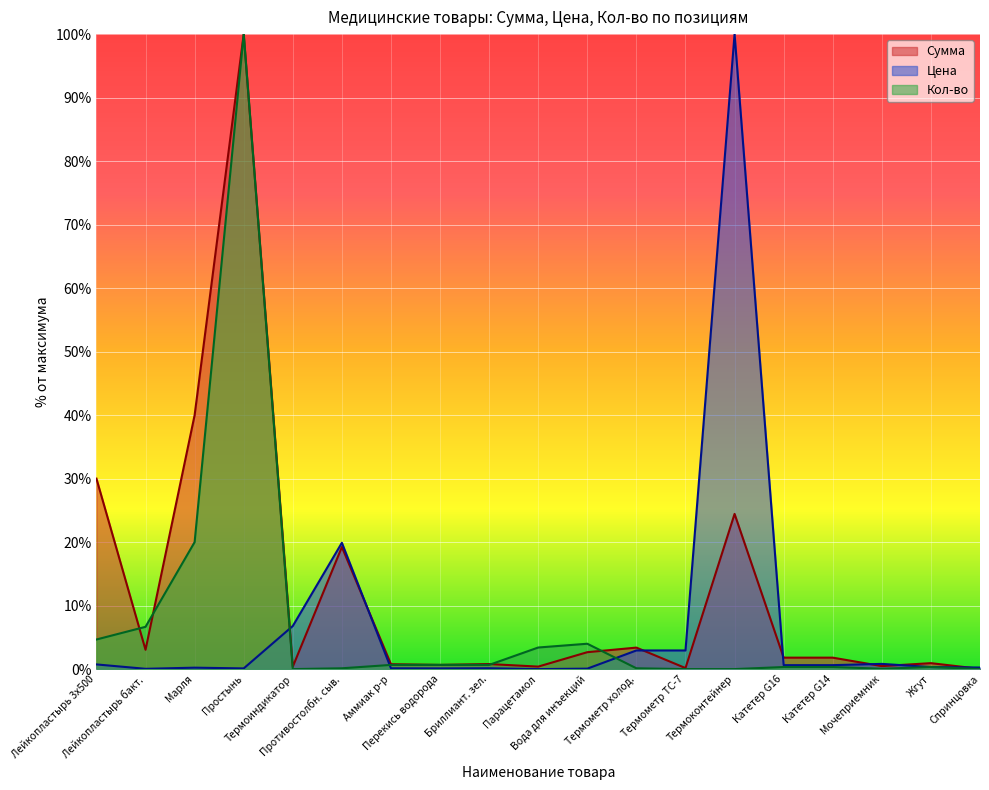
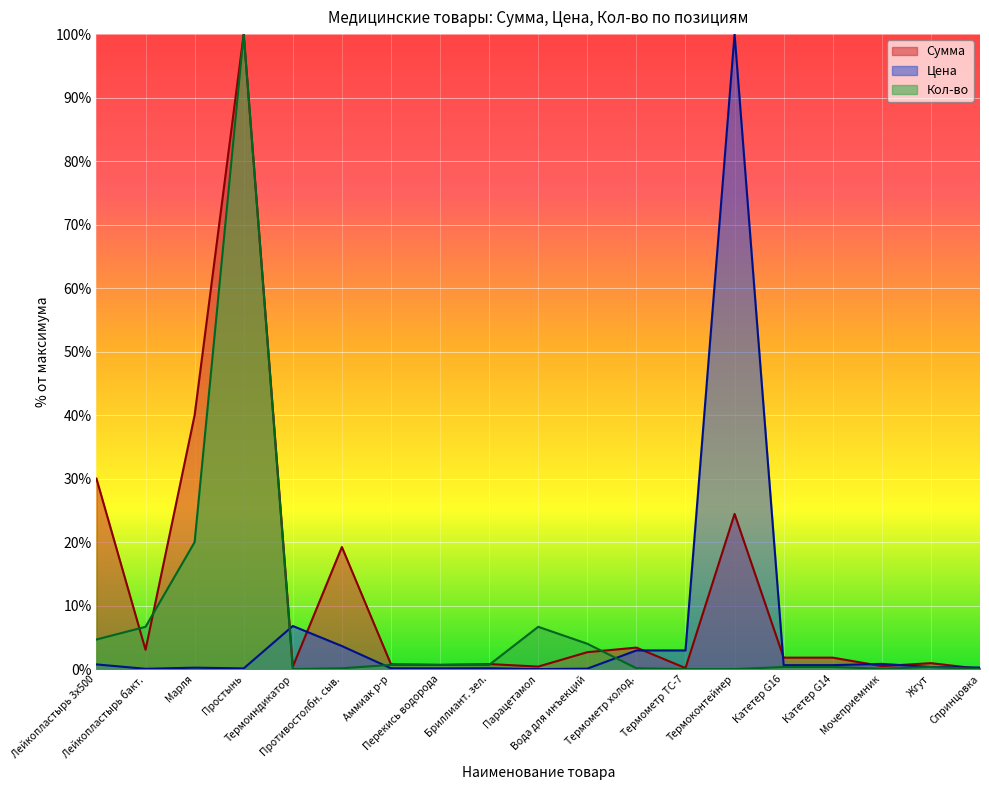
Цена, Противостолбн. сыв.: 20% -> 4%
Кол-во, Парацетамол: 3% -> 7%
